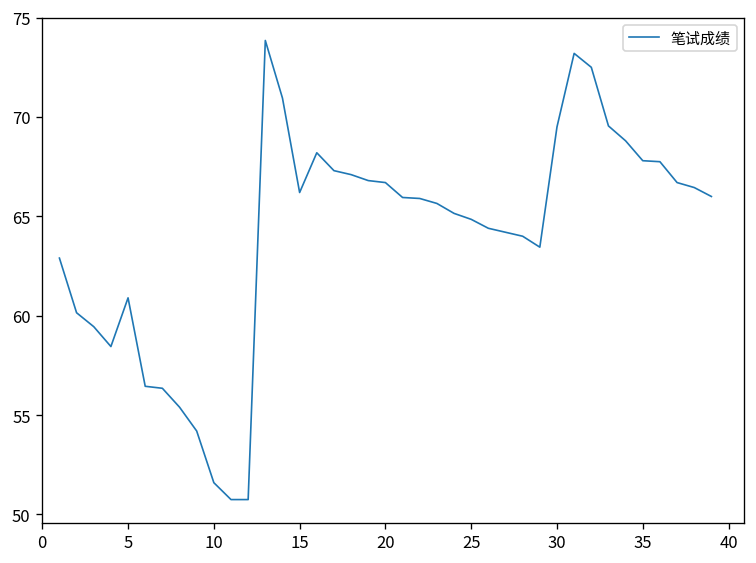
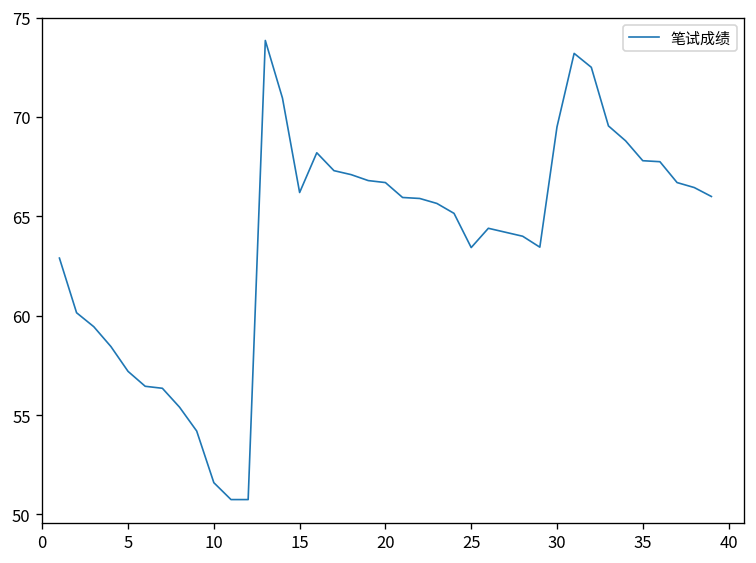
5: 60.9 -> 57.2
25: 64.9 -> 63.4
